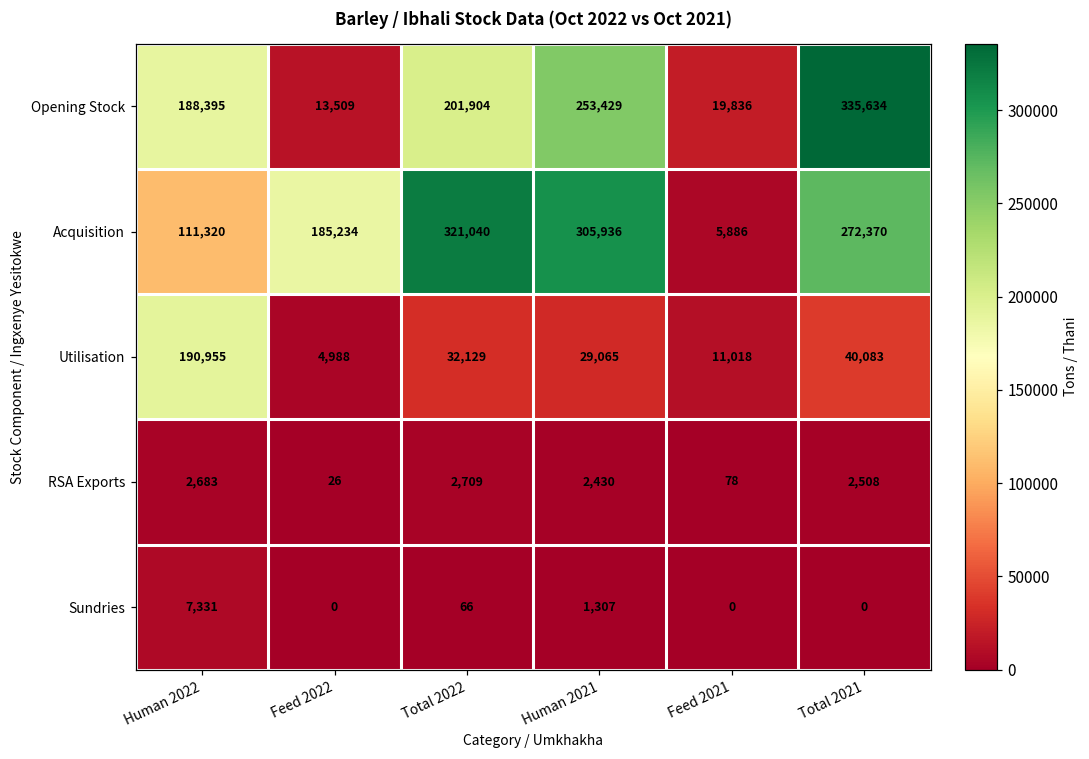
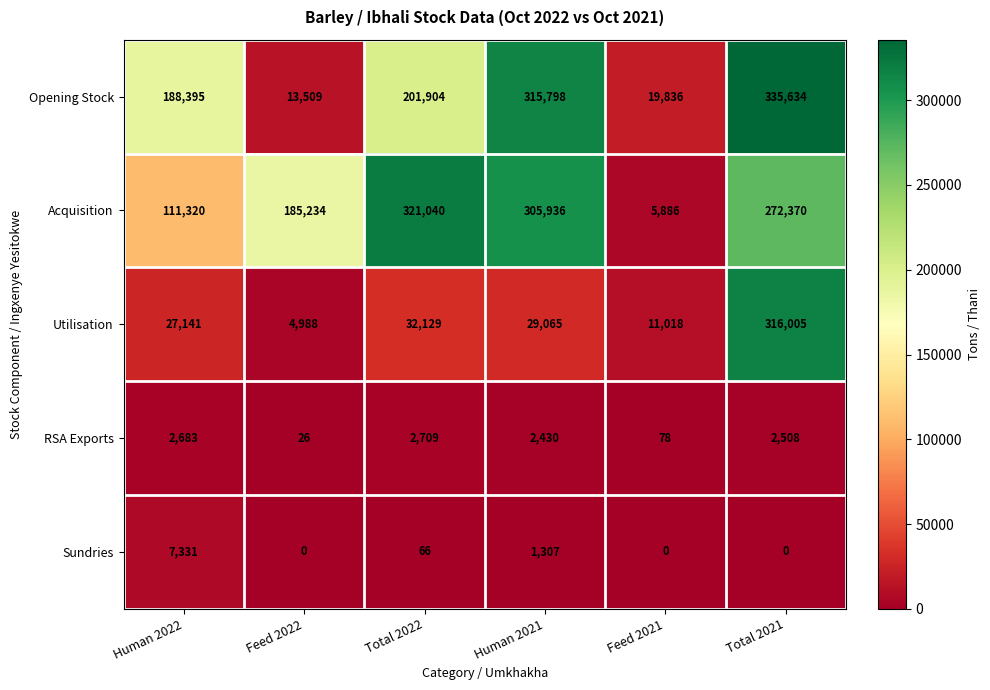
Opening Stock, Human 2021: 253,429 -> 315,798
Utilisation, Human 2022: 190,955 -> 27,141
Utilisation, Total 2021: 40,083 -> 316,005
